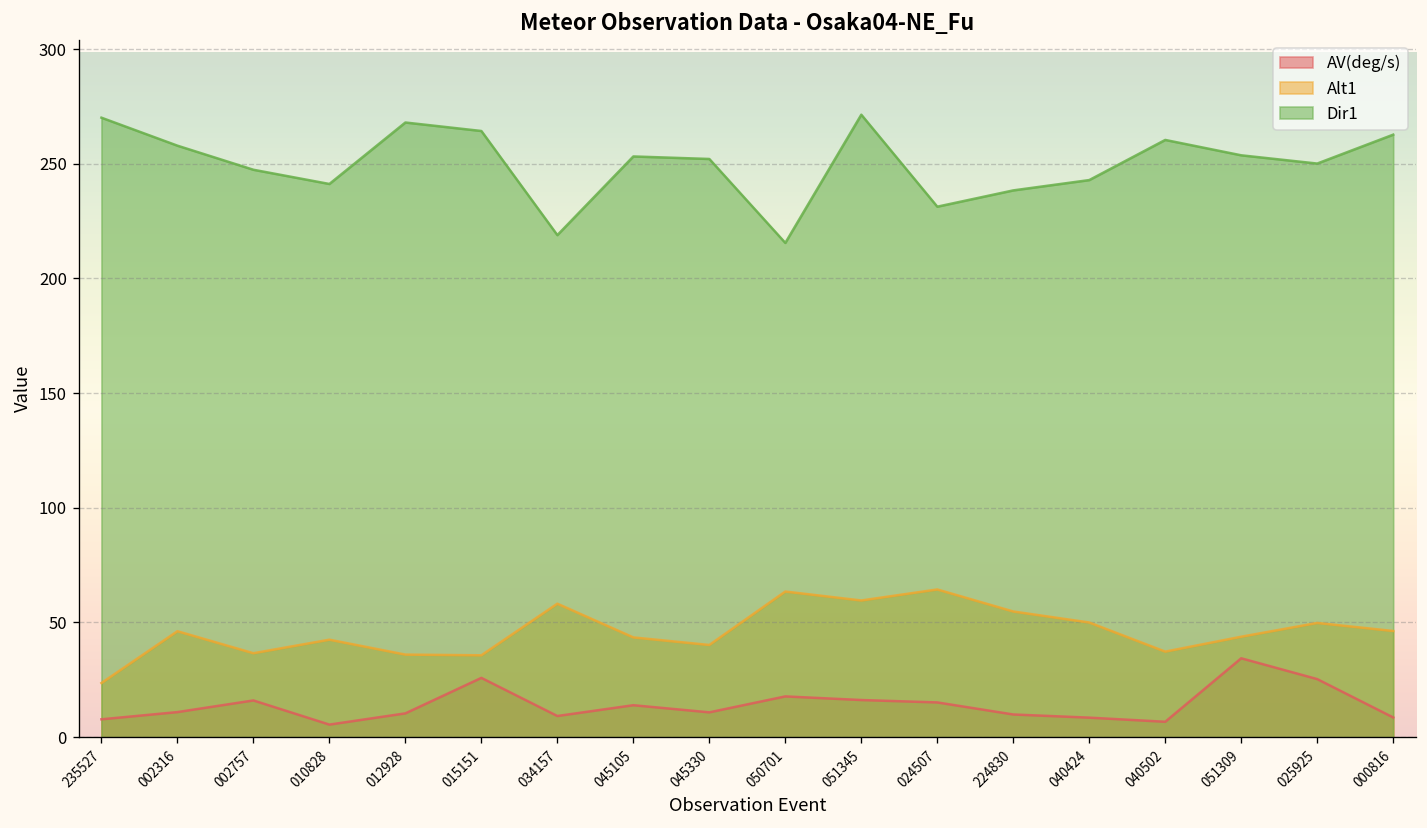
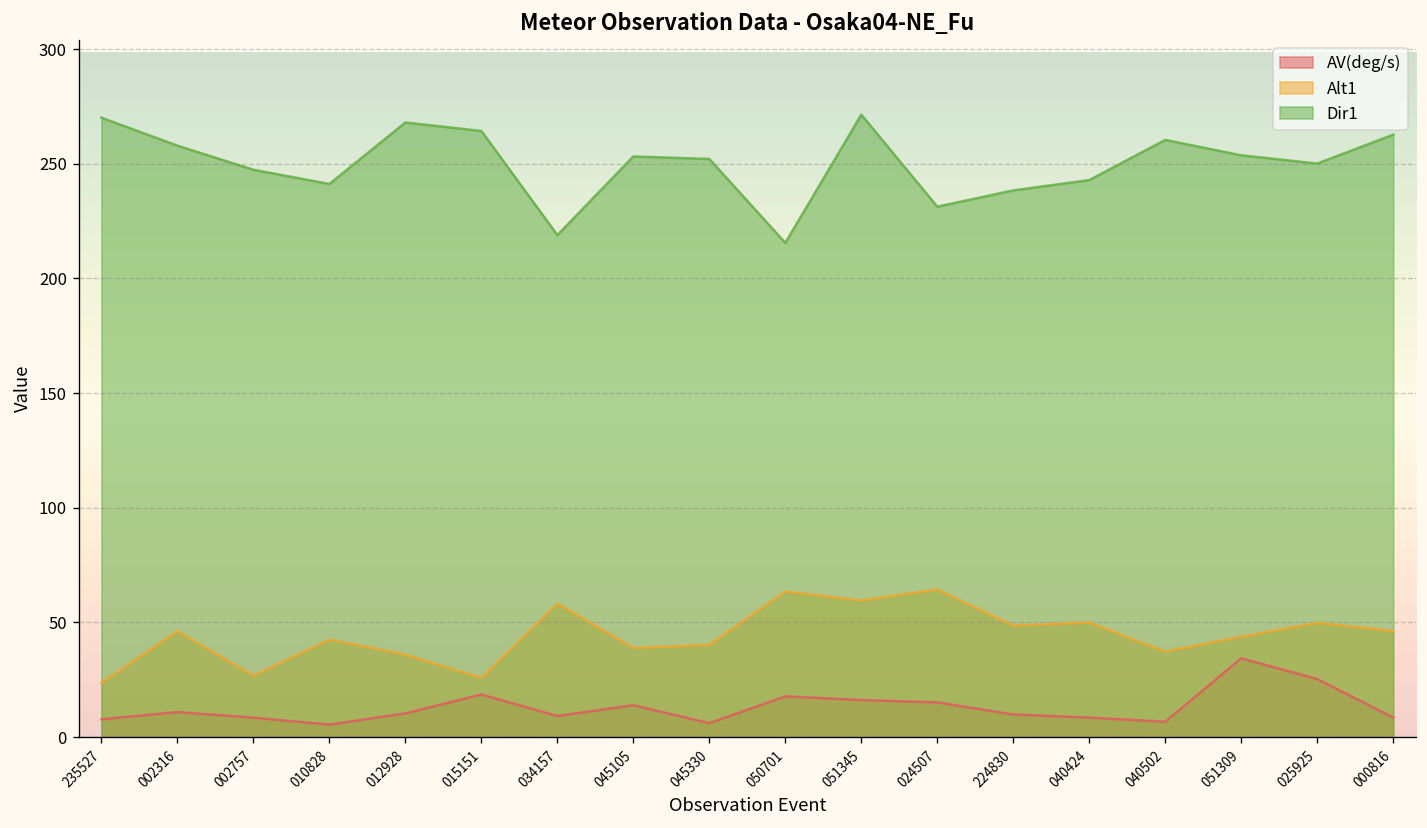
AV(deg/s), 002757: 16 -> 9
Alt1, 002757: 37 -> 27
AV(deg/s), 015151: 26 -> 19
Alt1, 015151: 36 -> 26
Alt1, 045105: 44 -> 39
AV(deg/s), 045330: 11 -> 6
Alt1, 224830: 55 -> 49
